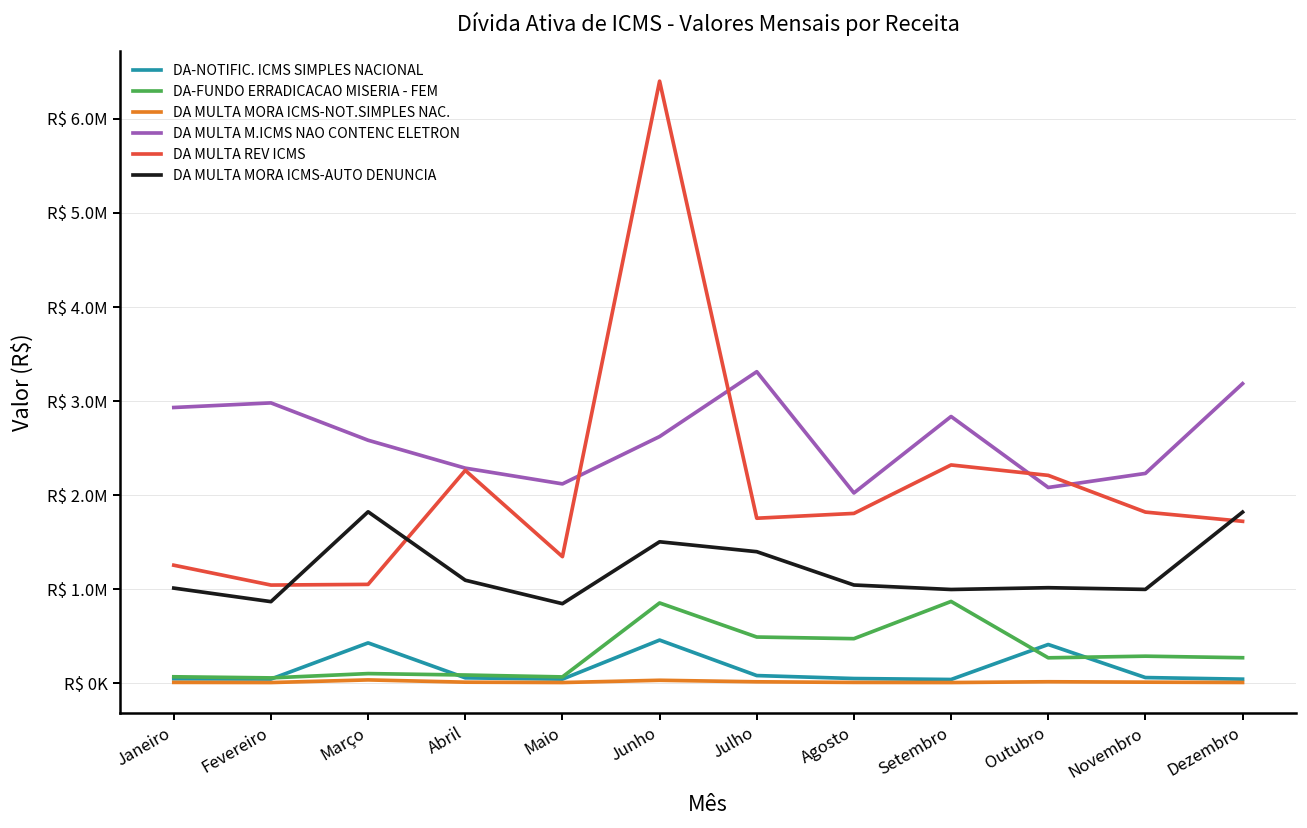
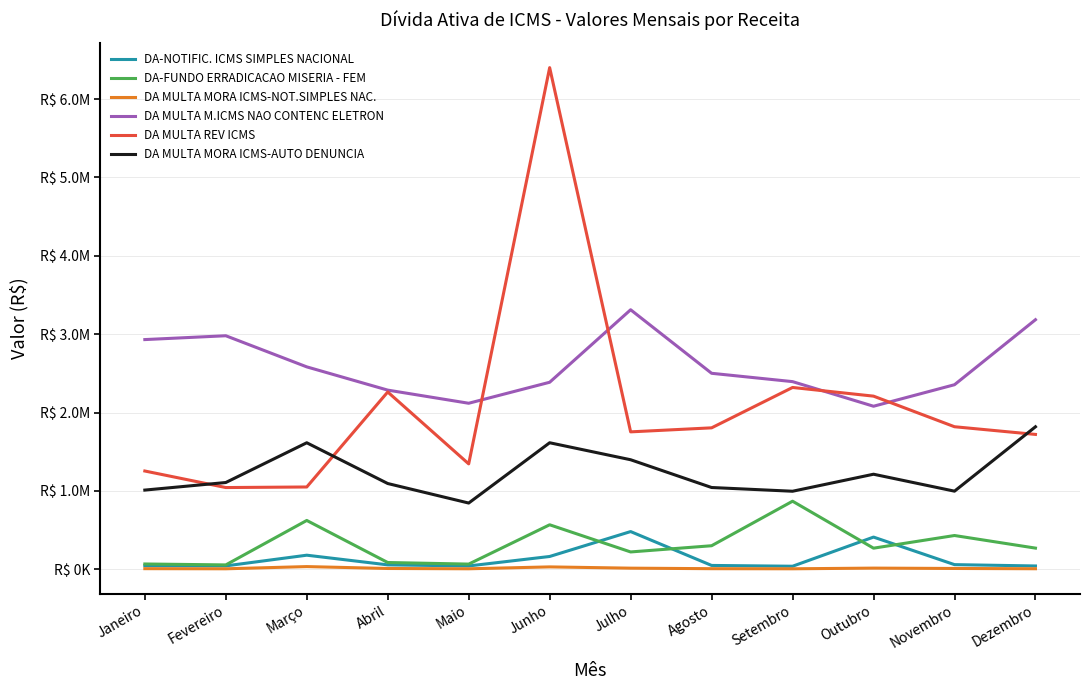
DA MULTA MORA ICMS-AUTO DENUNCIA, Fevereiro: R$ 900000 -> R$ 1100000
DA-NOTIFIC. ICMS SIMPLES NACIONAL, Março: R$ 400000 -> R$ 200000
DA-FUNDO ERRADICACAO MISERIA - FEM, Março: R$ 100000 -> R$ 600000
DA MULTA MORA ICMS-AUTO DENUNCIA, Março: R$ 1800000 -> R$ 1600000
DA-NOTIFIC. ICMS SIMPLES NACIONAL, Junho: R$ 500000 -> R$ 200000
DA-FUNDO ERRADICACAO MISERIA - FEM, Junho: R$ 900000 -> R$ 600000
DA MULTA M.ICMS NAO CONTENC ELETRON, Junho: R$ 2600000 -> R$ 2400000
DA MULTA MORA ICMS-AUTO DENUNCIA, Junho: R$ 1500000 -> R$ 1600000
DA-NOTIFIC. ICMS SIMPLES NACIONAL, Julho: R$ 100000 -> R$ 500000
DA-FUNDO ERRADICACAO MISERIA - FEM, Julho: R$ 500000 -> R$ 200000
DA-FUNDO ERRADICACAO MISERIA - FEM, Agosto: R$ 500000 -> R$ 300000
DA MULTA M.ICMS NAO CONTENC ELETRON, Agosto: R$ 2000000 -> R$ 2500000
DA MULTA M.ICMS NAO CONTENC ELETRON, Setembro: R$ 2800000 -> R$ 2400000
DA MULTA MORA ICMS-AUTO DENUNCIA, Outubro: R$ 1000000 -> R$ 1200000
DA-FUNDO ERRADICACAO MISERIA - FEM, Novembro: R$ 300000 -> R$ 400000
DA MULTA M.ICMS NAO CONTENC ELETRON, Novembro: R$ 2200000 -> R$ 2400000
